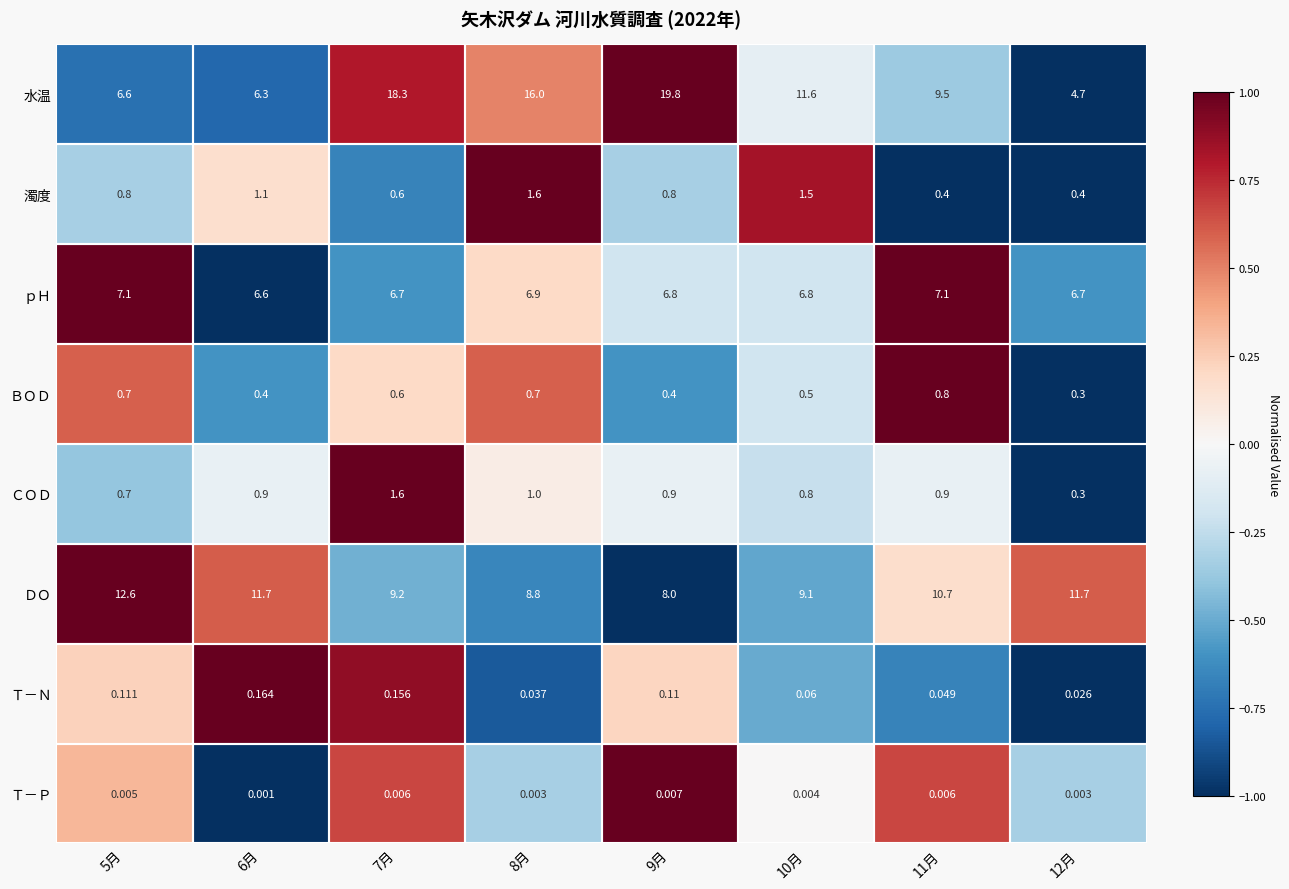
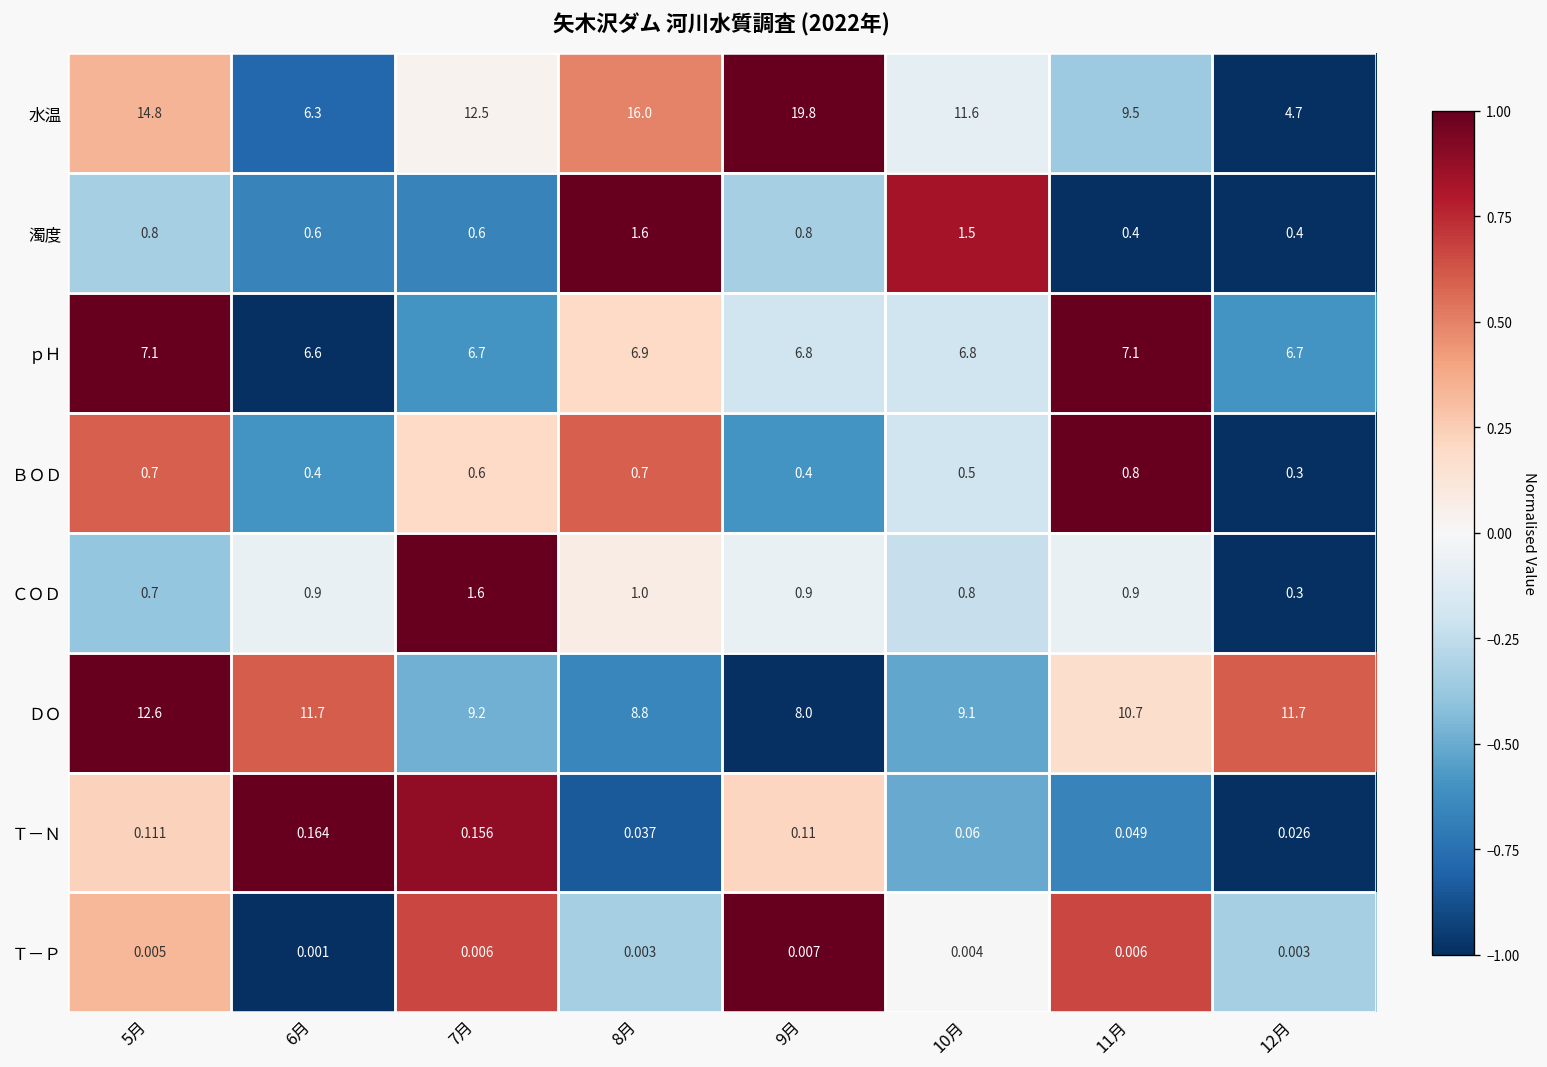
水温, 5月: 6.6 -> 14.8
水温, 7月: 18.3 -> 12.5
濁度, 6月: 1.1 -> 0.6
